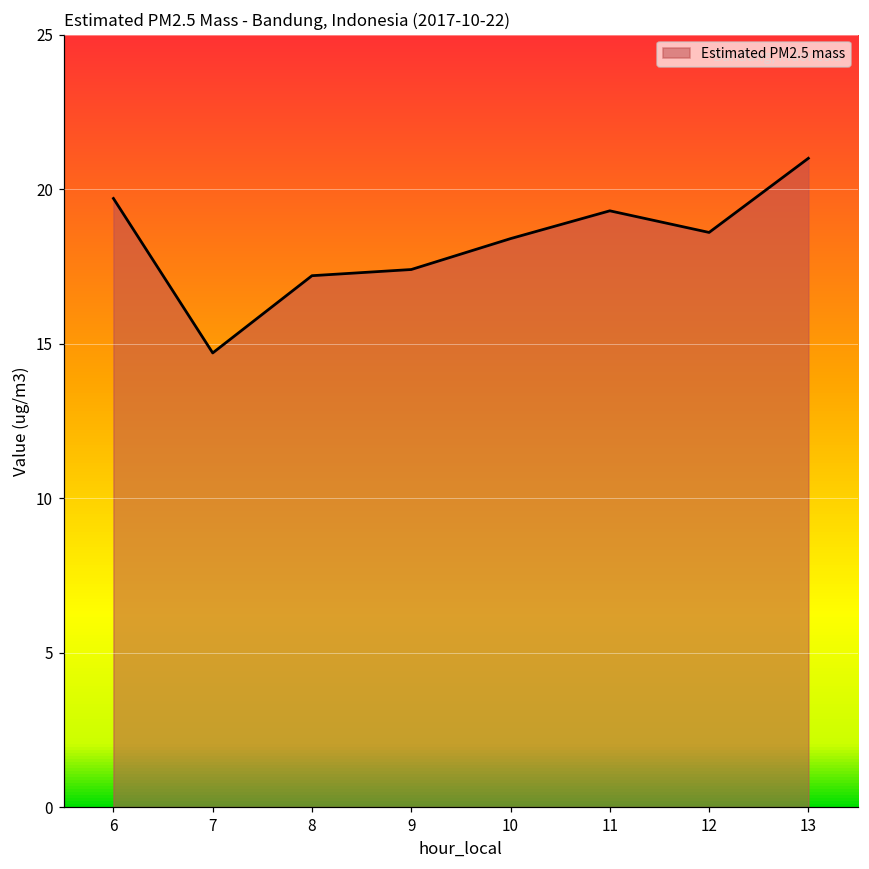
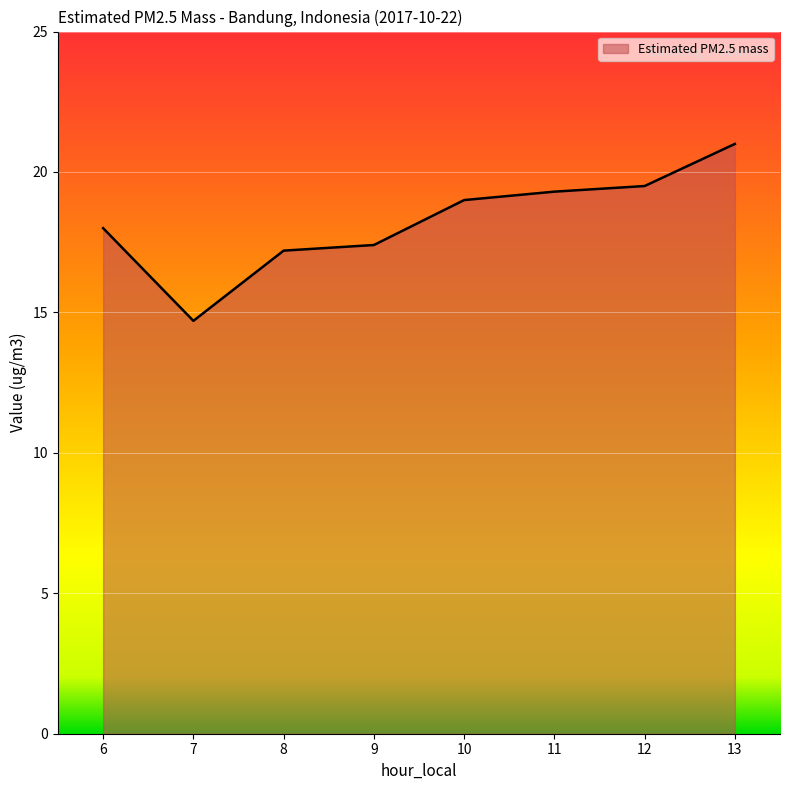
6: 19.7 -> 18.0
10: 18.4 -> 19.0
12: 18.6 -> 19.5
